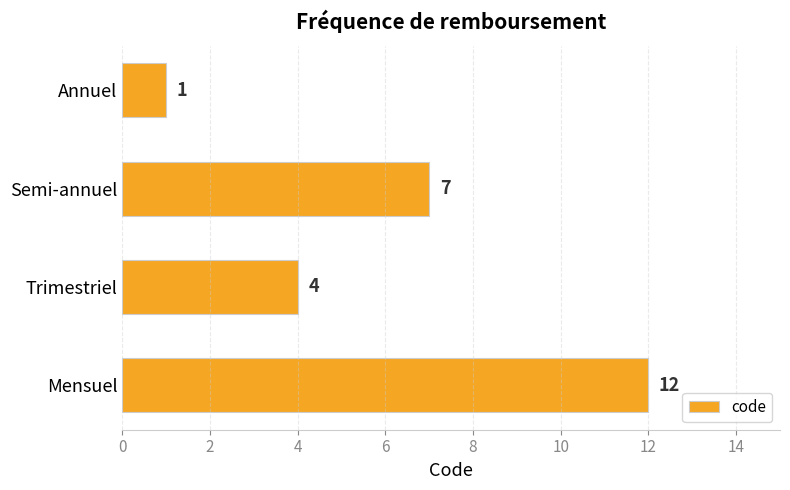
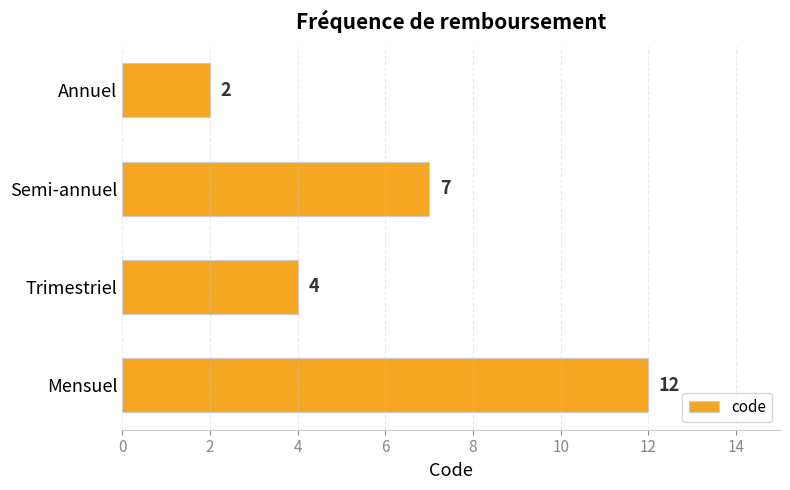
Annuel: 1 -> 2
